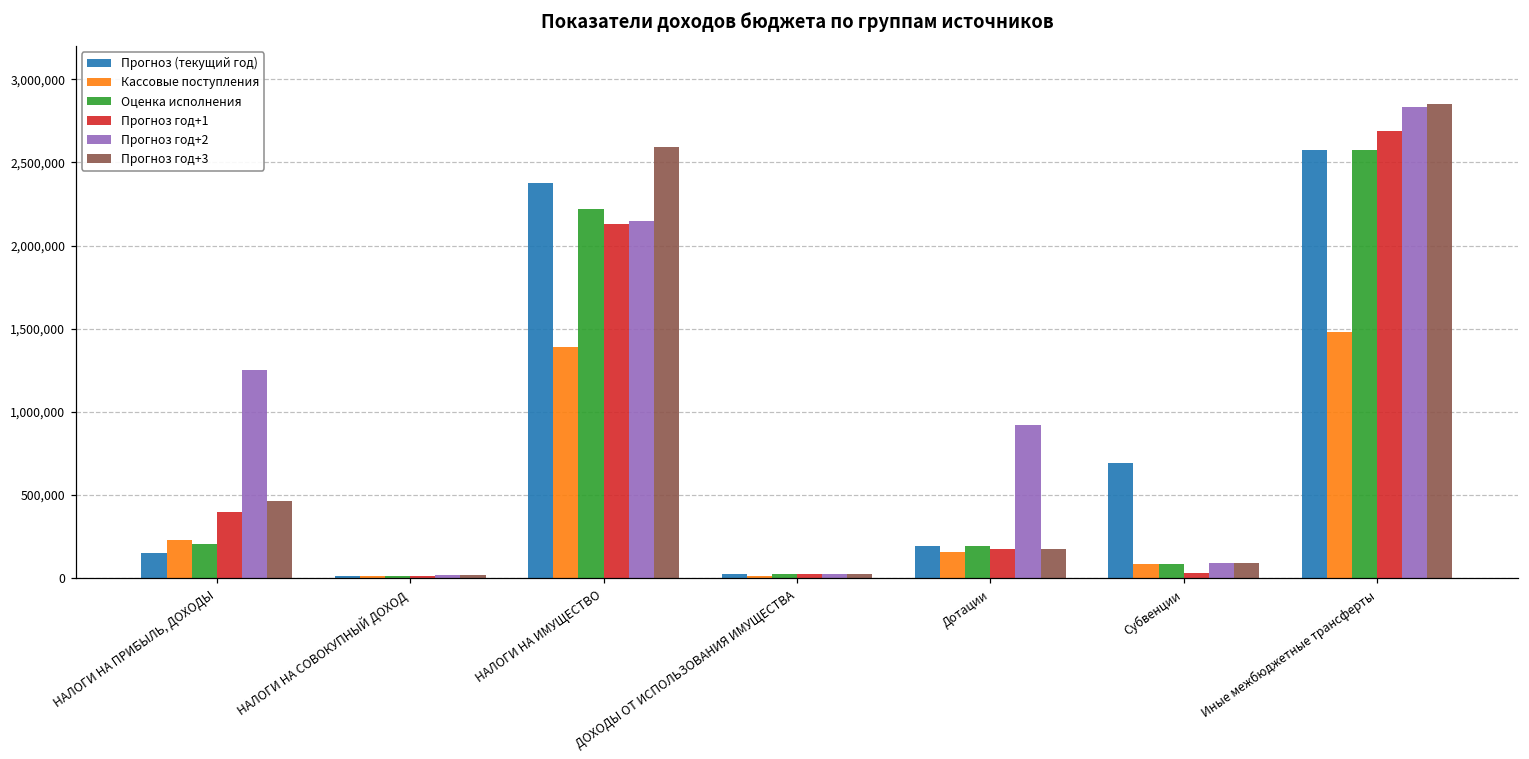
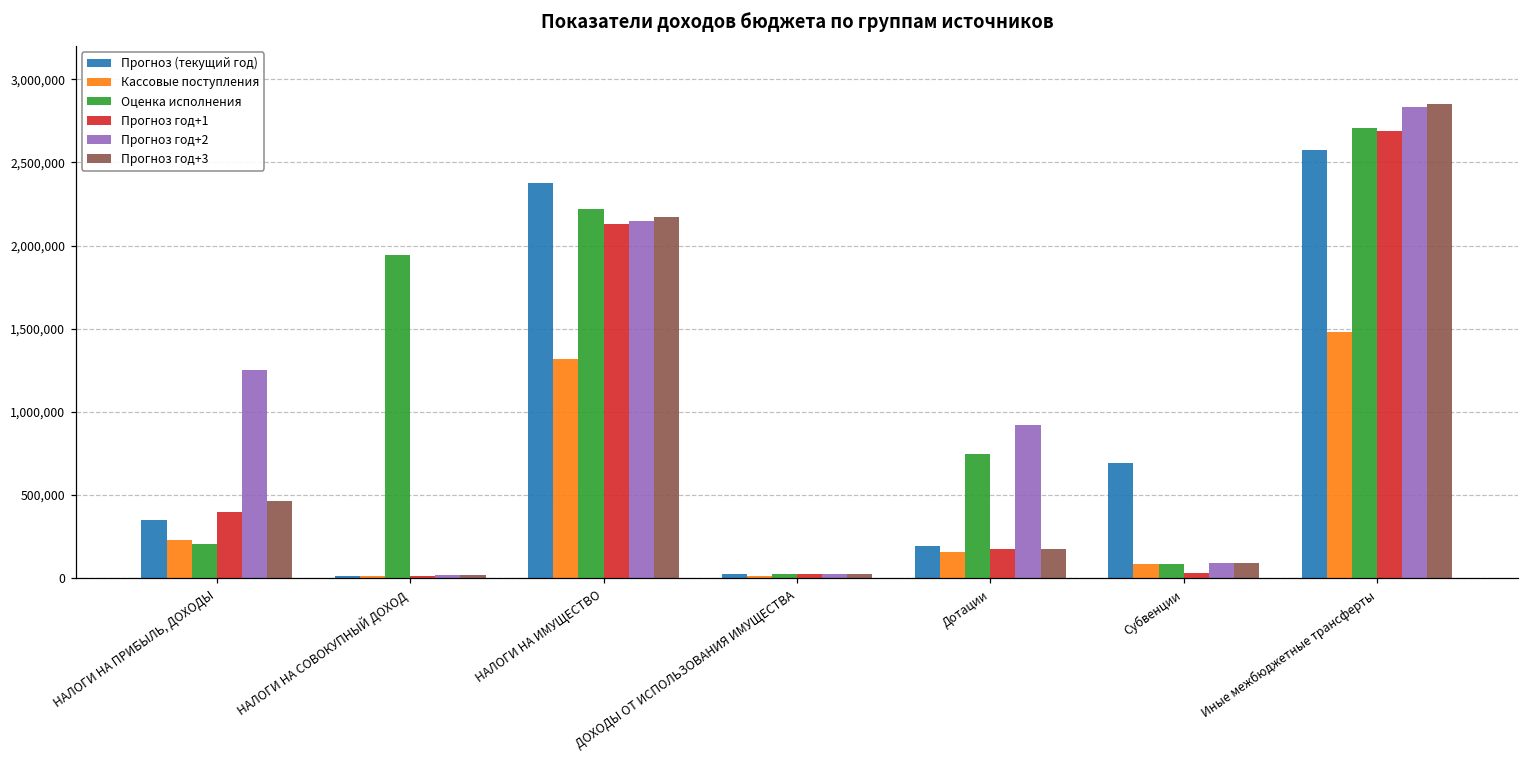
Прогноз (текущий год), НАЛОГИ НА ПРИБЫЛЬ, ДОХОДЫ: 150,000 -> 350,000
Оценка исполнения, НАЛОГИ НА СОВОКУПНЫЙ ДОХОД: 10,000 -> 1,940,000
Кассовые поступления, НАЛОГИ НА ИМУЩЕСТВО: 1,390,000 -> 1,320,000
Прогноз год+3, НАЛОГИ НА ИМУЩЕСТВО: 2,590,000 -> 2,170,000
Оценка исполнения, Дотации: 190,000 -> 750,000
Оценка исполнения, Иные межбюджетные трансферты: 2,570,000 -> 2,710,000
